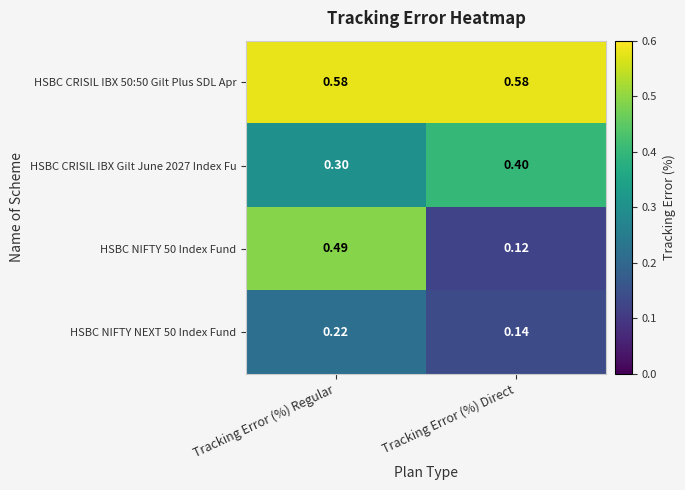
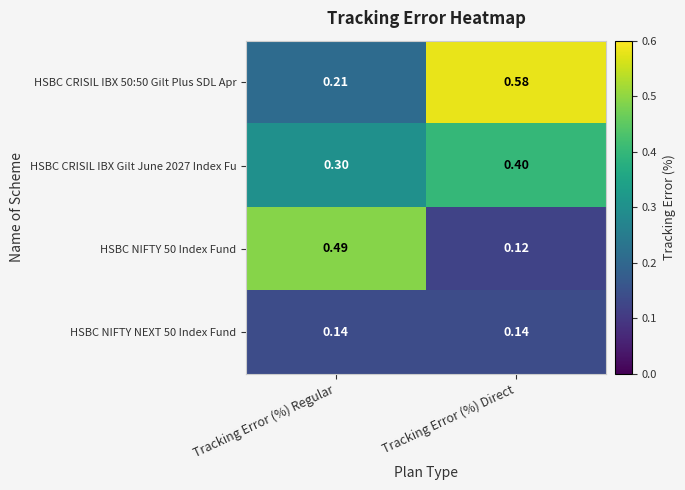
HSBC CRISIL IBX 50:50 Gilt Plus SDL Apr, Tracking Error (%) Regular: 0.58 -> 0.21
HSBC NIFTY NEXT 50 Index Fund, Tracking Error (%) Regular: 0.22 -> 0.14
